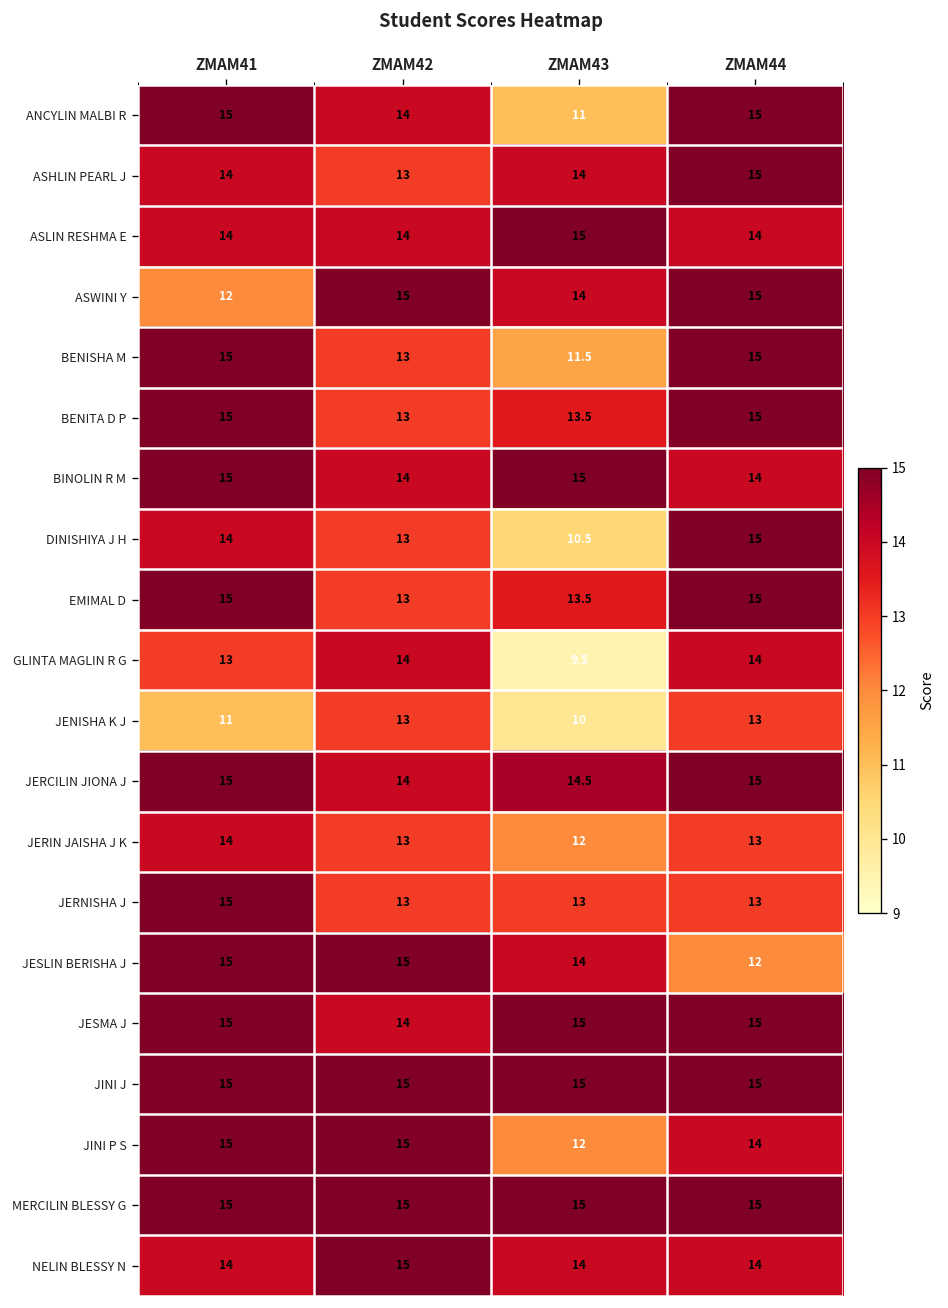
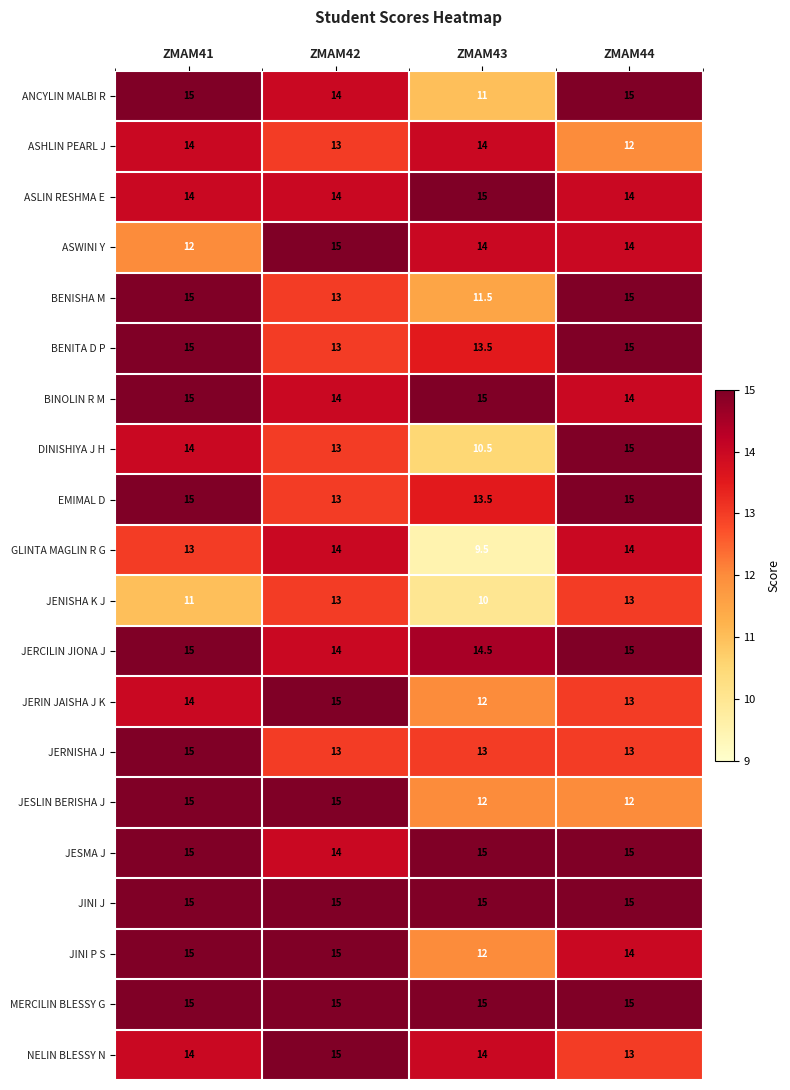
ASHLIN PEARL J, ZMAM44: 15 -> 12
ASWINI Y, ZMAM44: 15 -> 14
JERIN JAISHA J K, ZMAM42: 13 -> 15
JESLIN BERISHA J, ZMAM43: 14 -> 12
NELIN BLESSY N, ZMAM44: 14 -> 13
